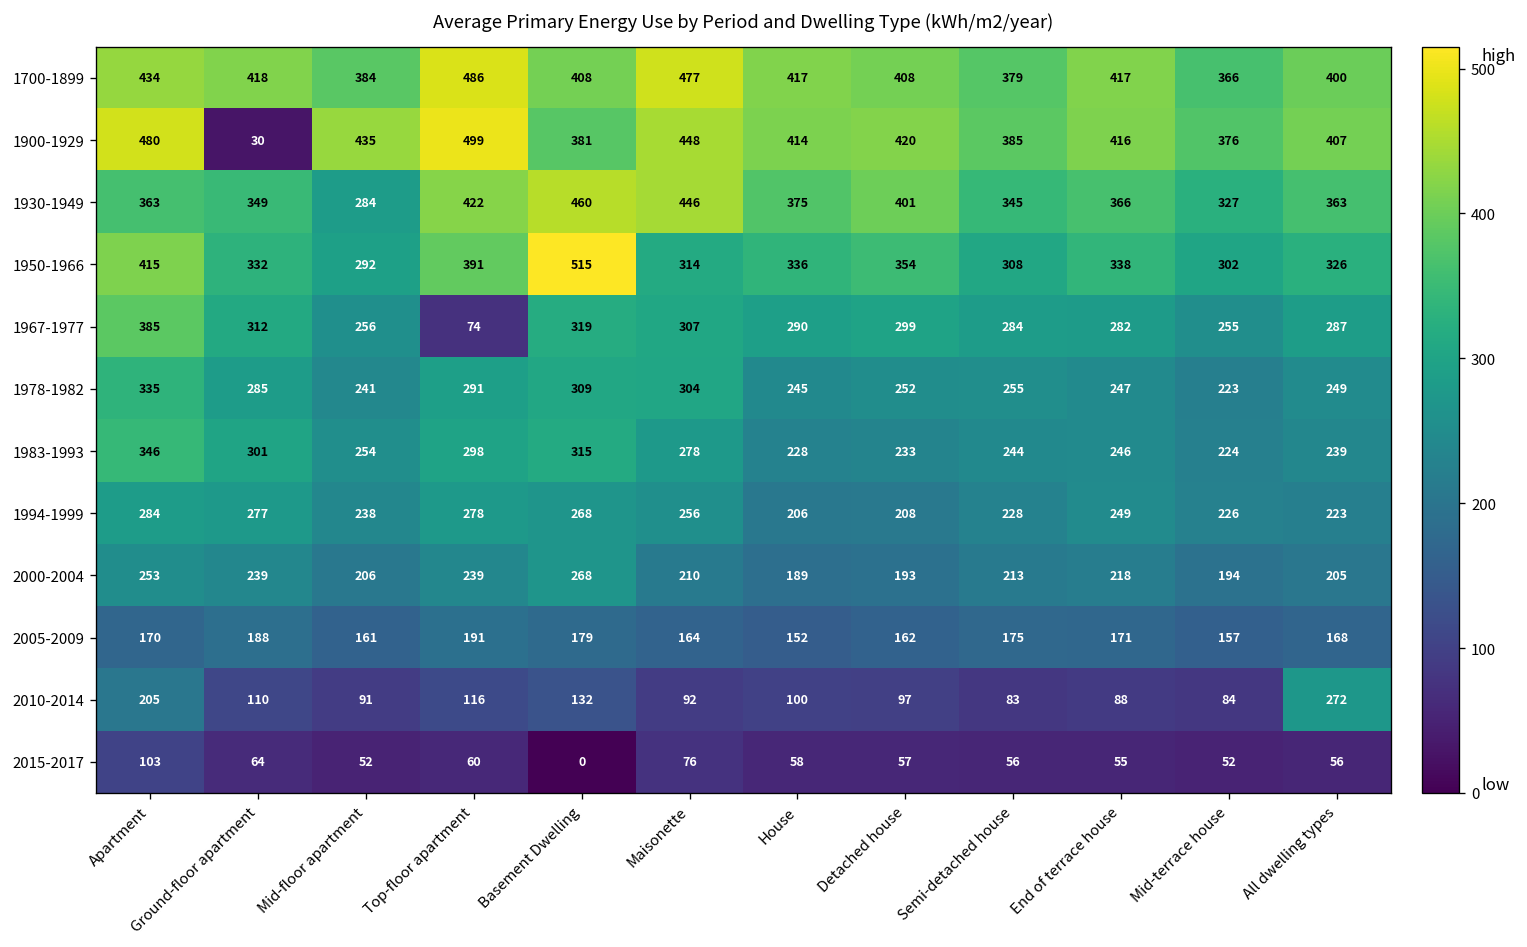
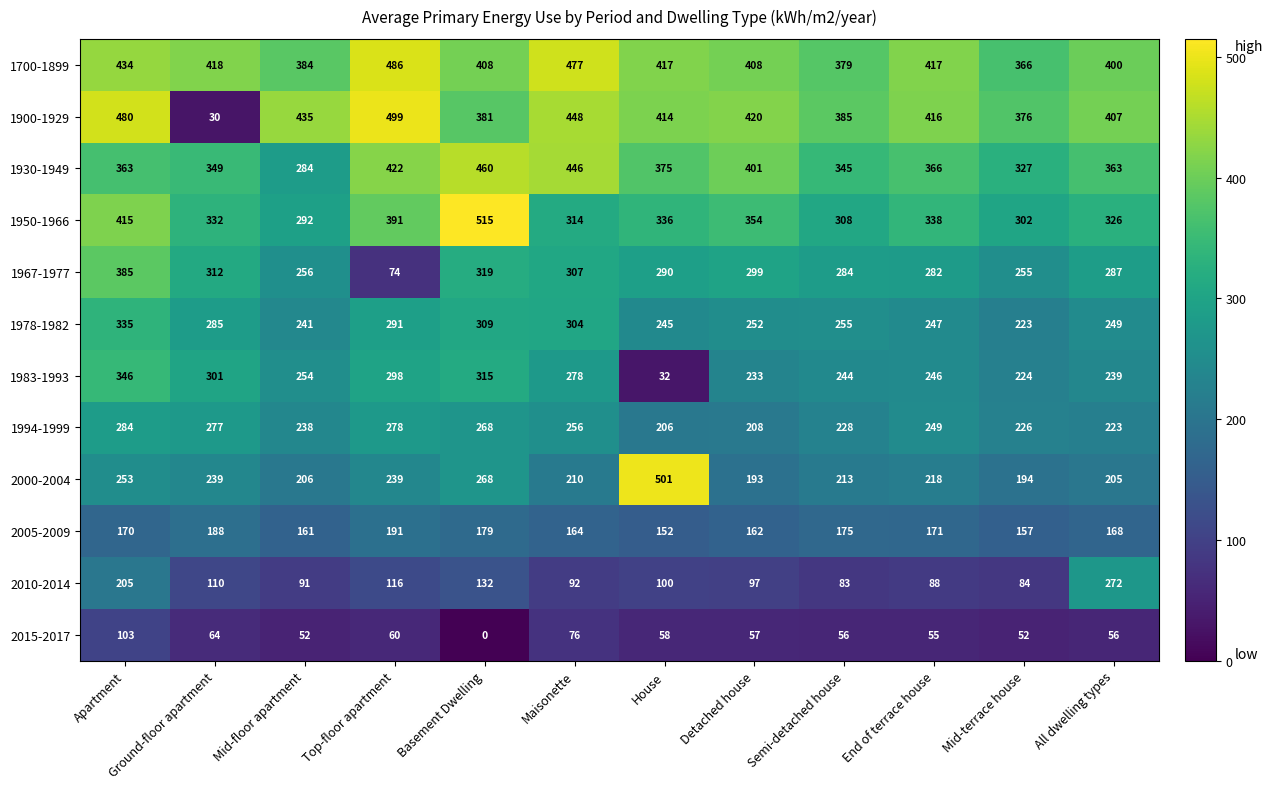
1983-1993, House: 228 -> 32
2000-2004, House: 189 -> 501
